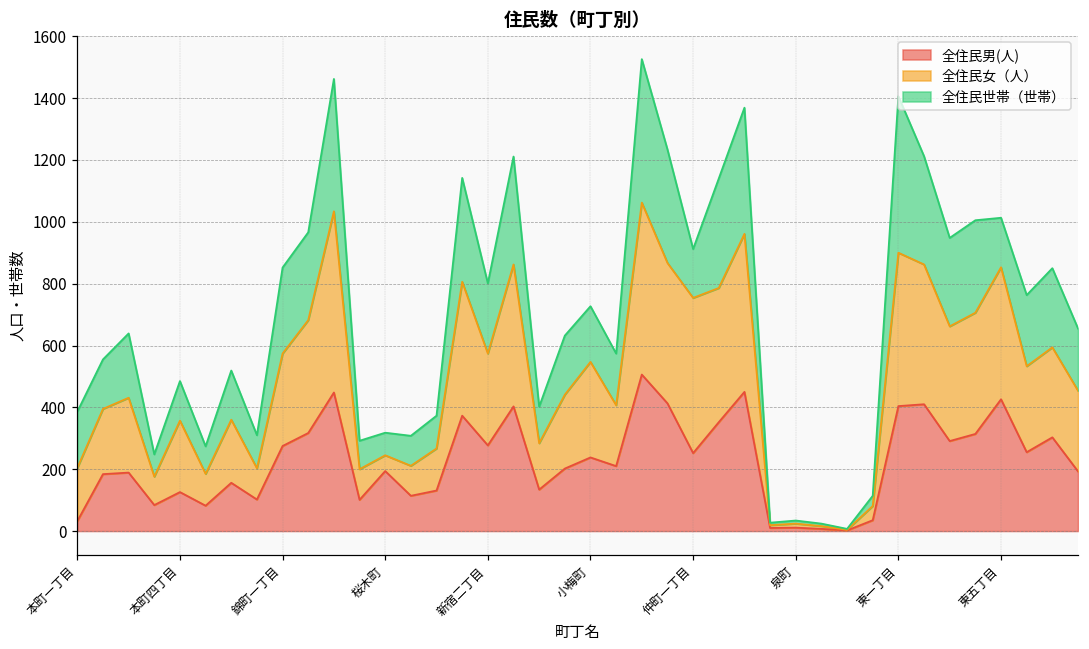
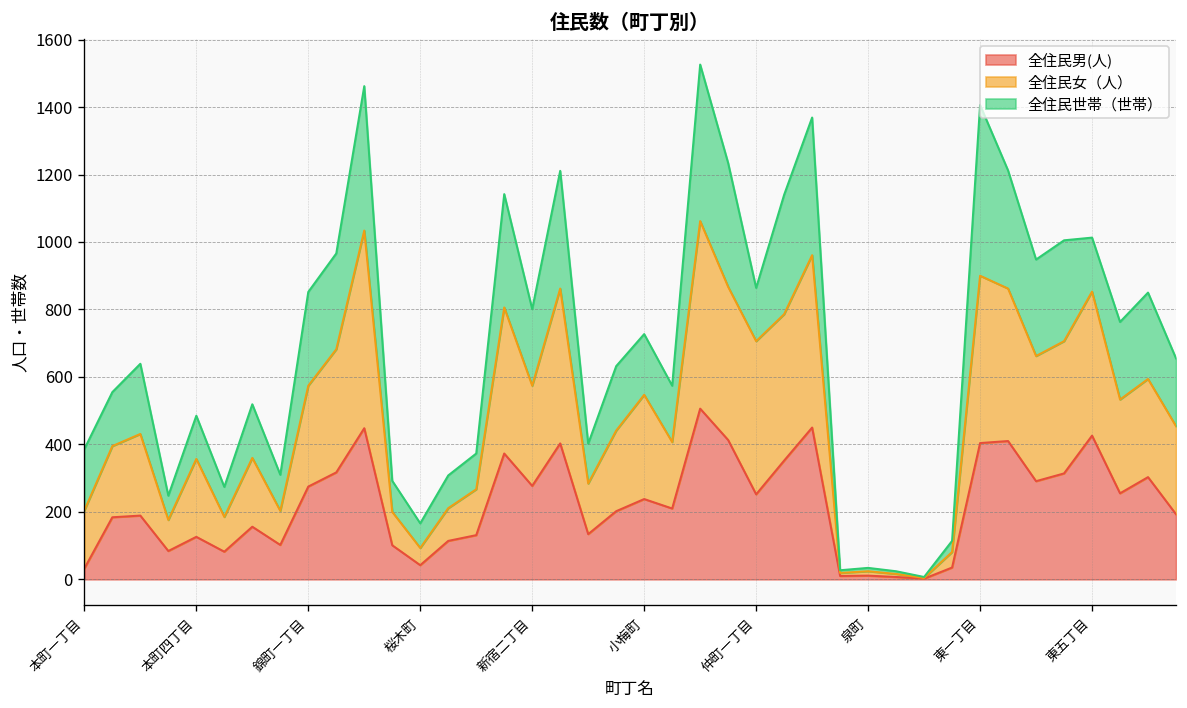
全住民男(人), 桜木町: 190 -> 40
全住民女（人）, 仲町一丁目: 500 -> 450
